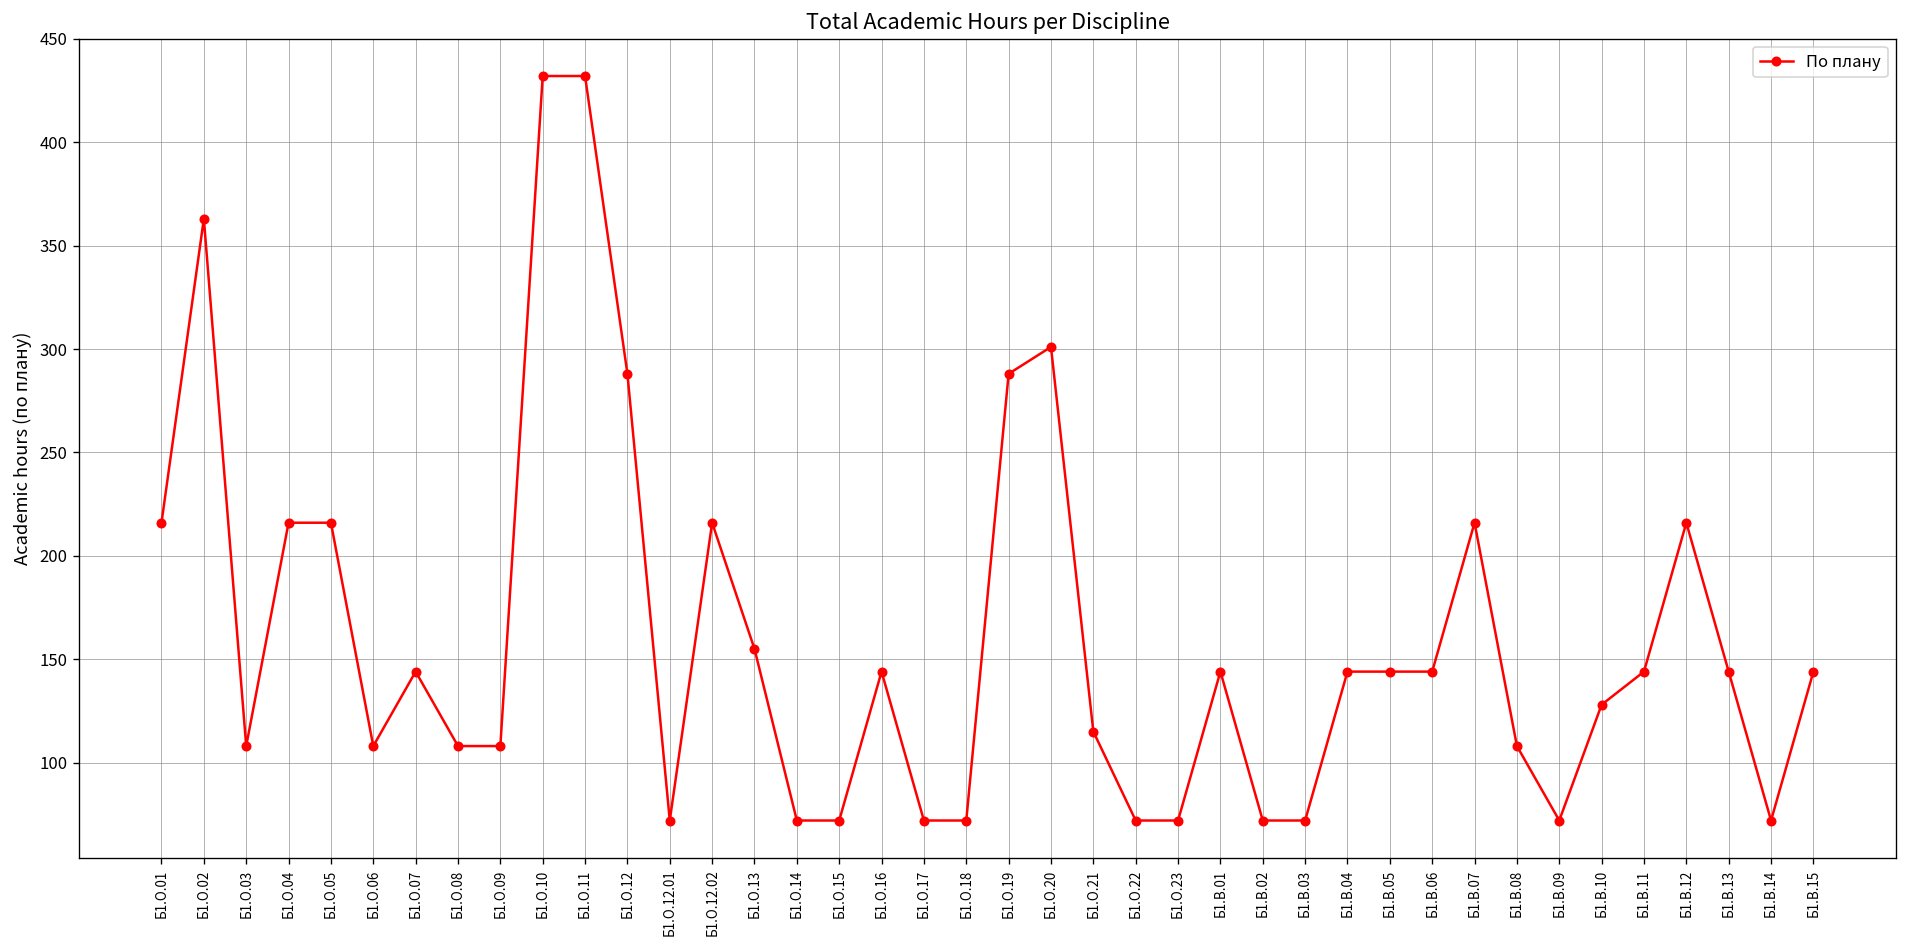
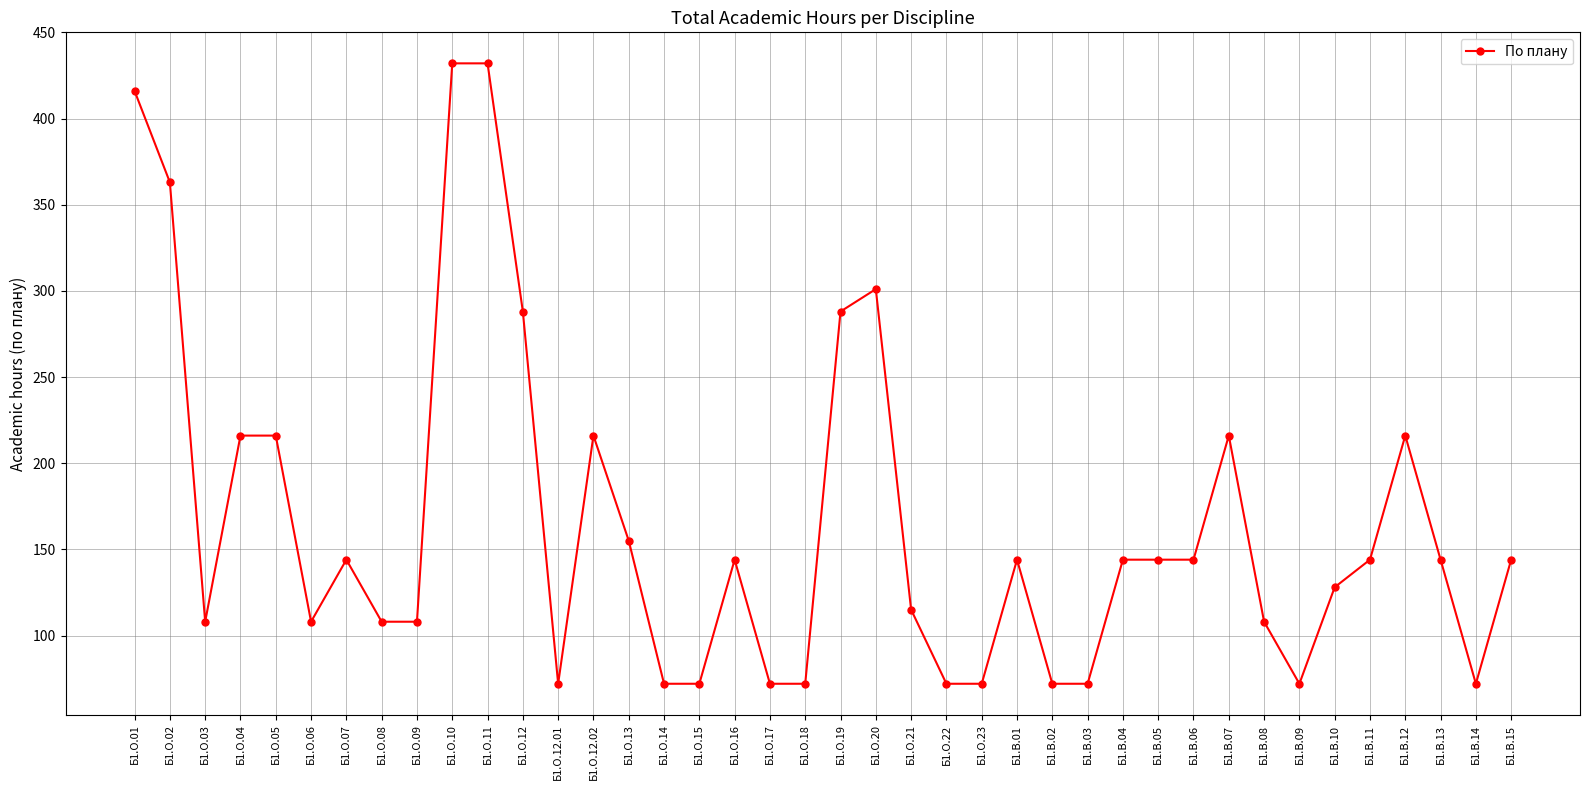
Б1.О.01: 216 -> 416
